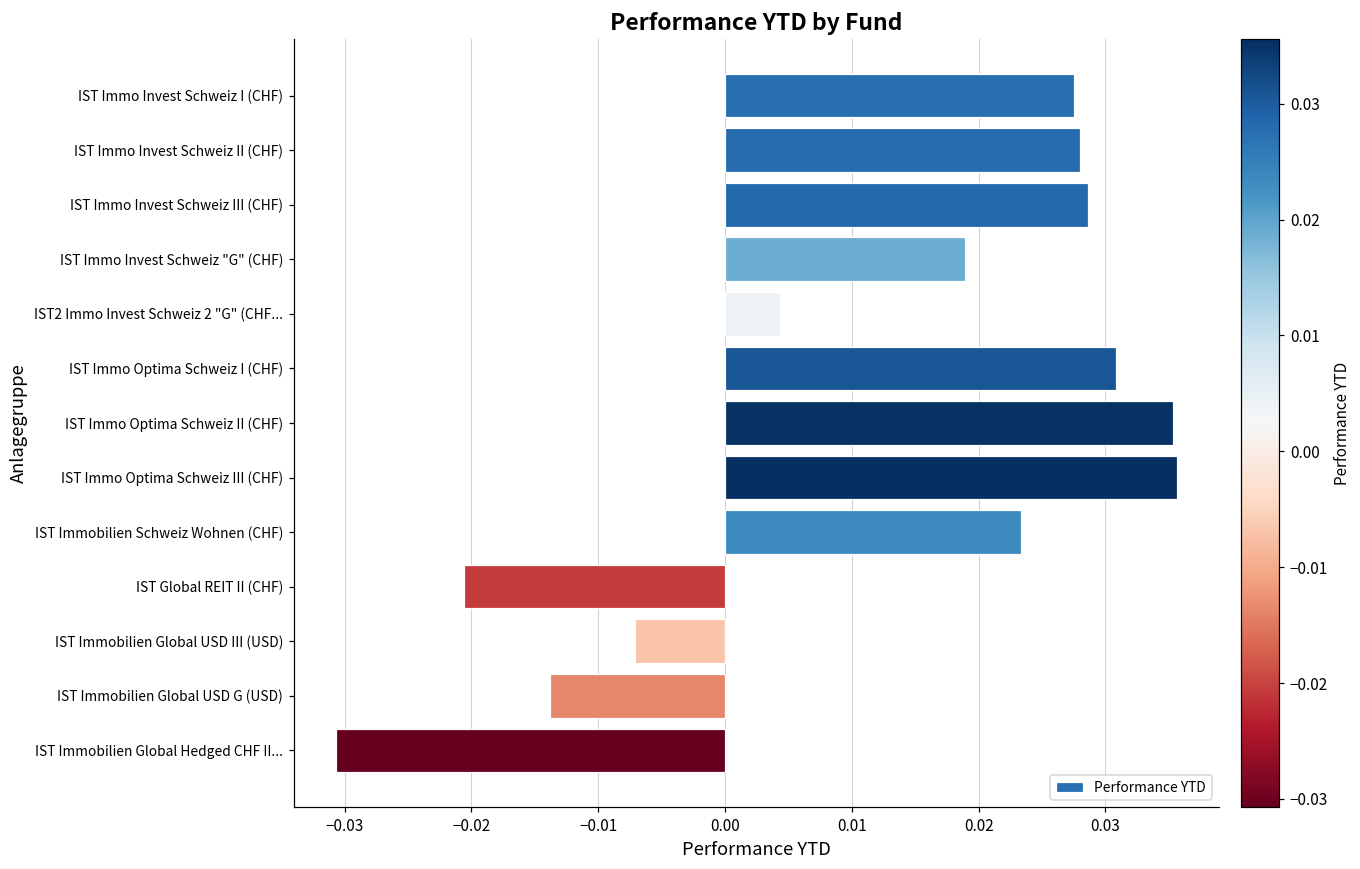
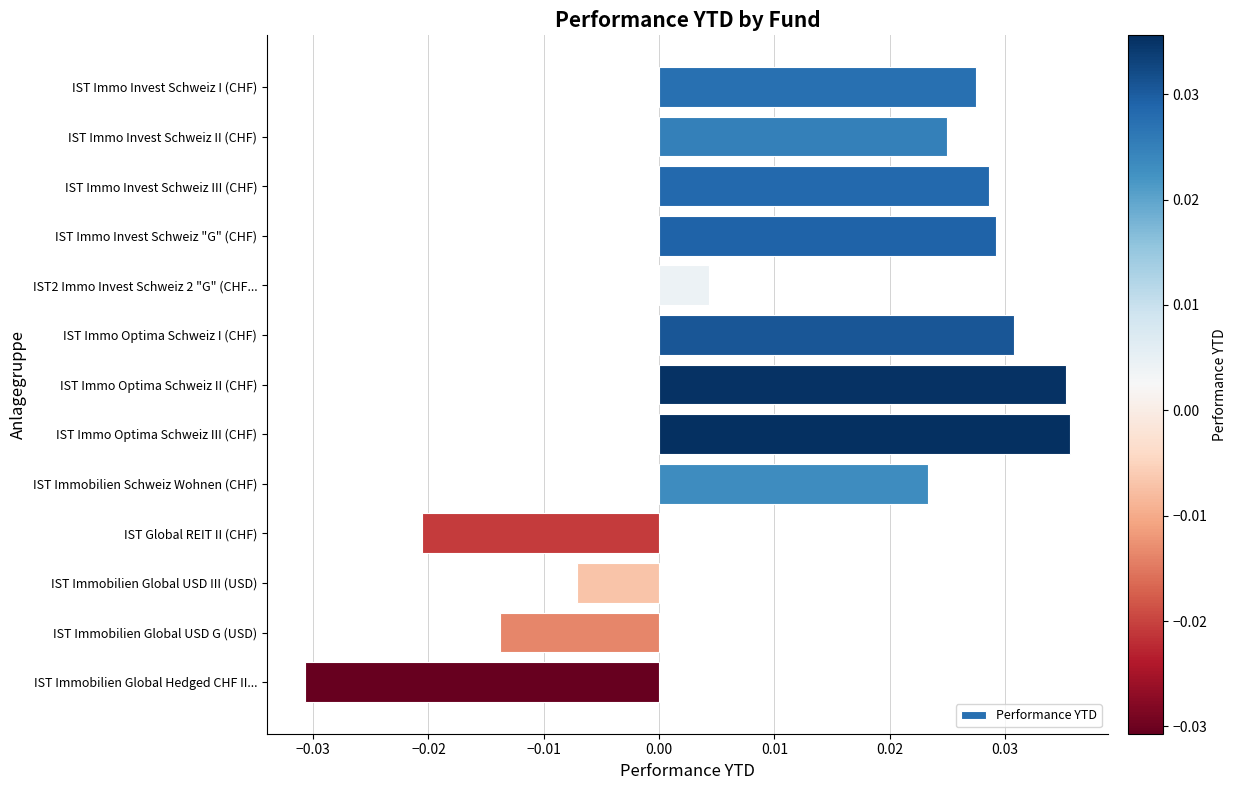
IST Immo Invest Schweiz II (CHF): 0.028 -> 0.025
IST Immo Invest Schweiz "G" (CHF): 0.0189 -> 0.0292
